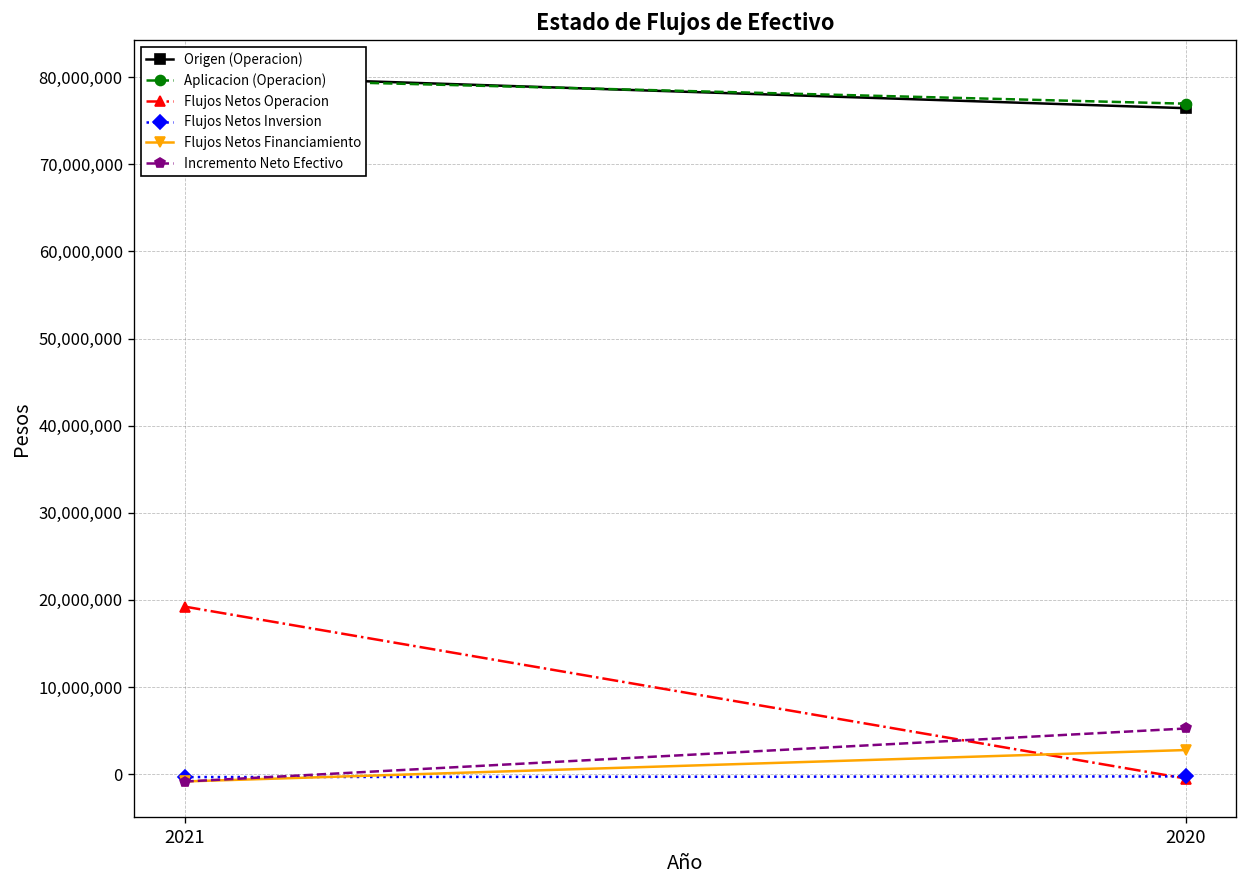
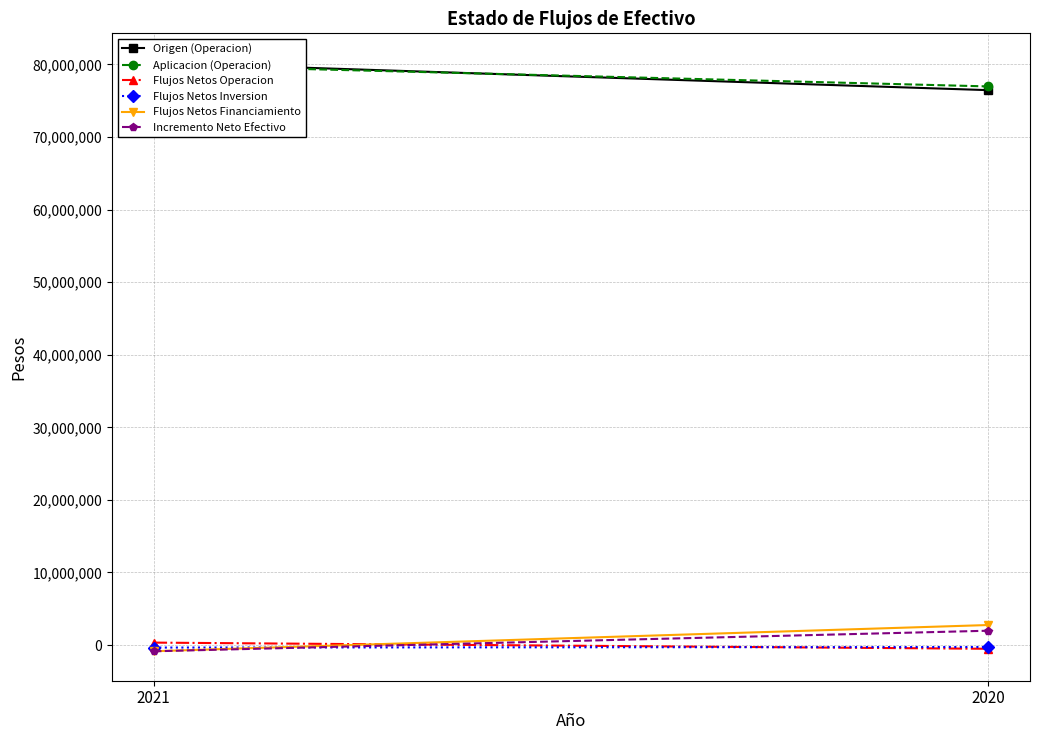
Flujos Netos Operacion, 2021: 19,000,000 -> 0
Incremento Neto Efectivo, 2020: 5,000,000 -> 2,000,000
